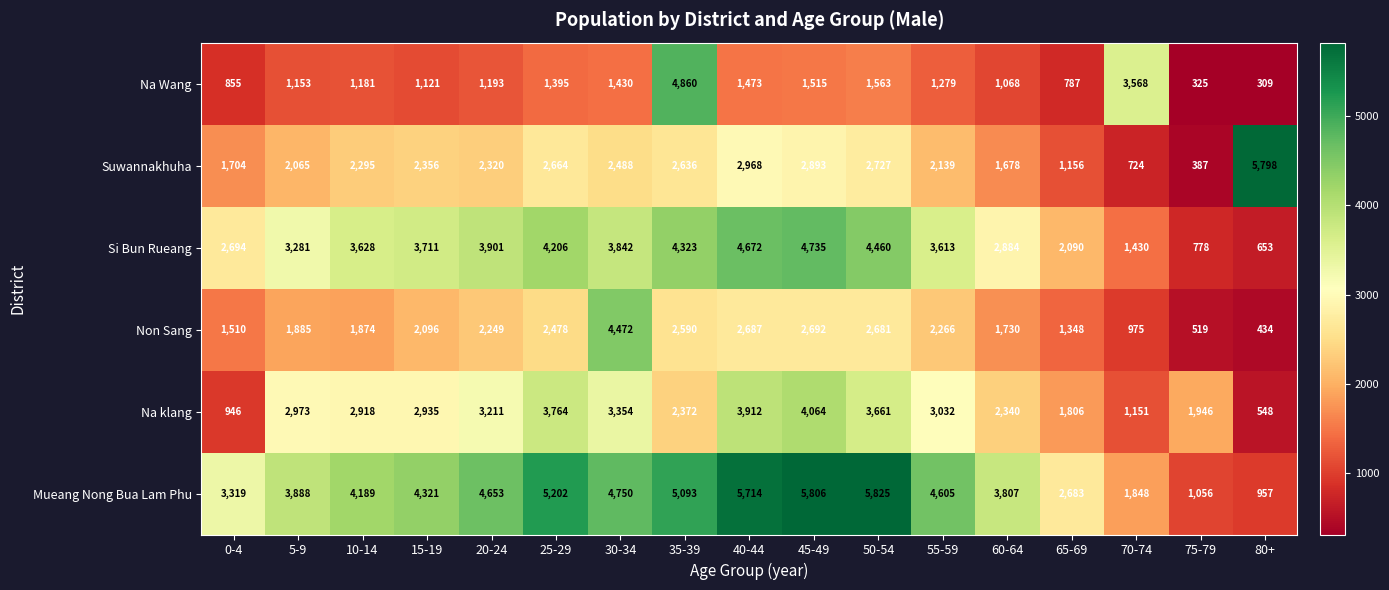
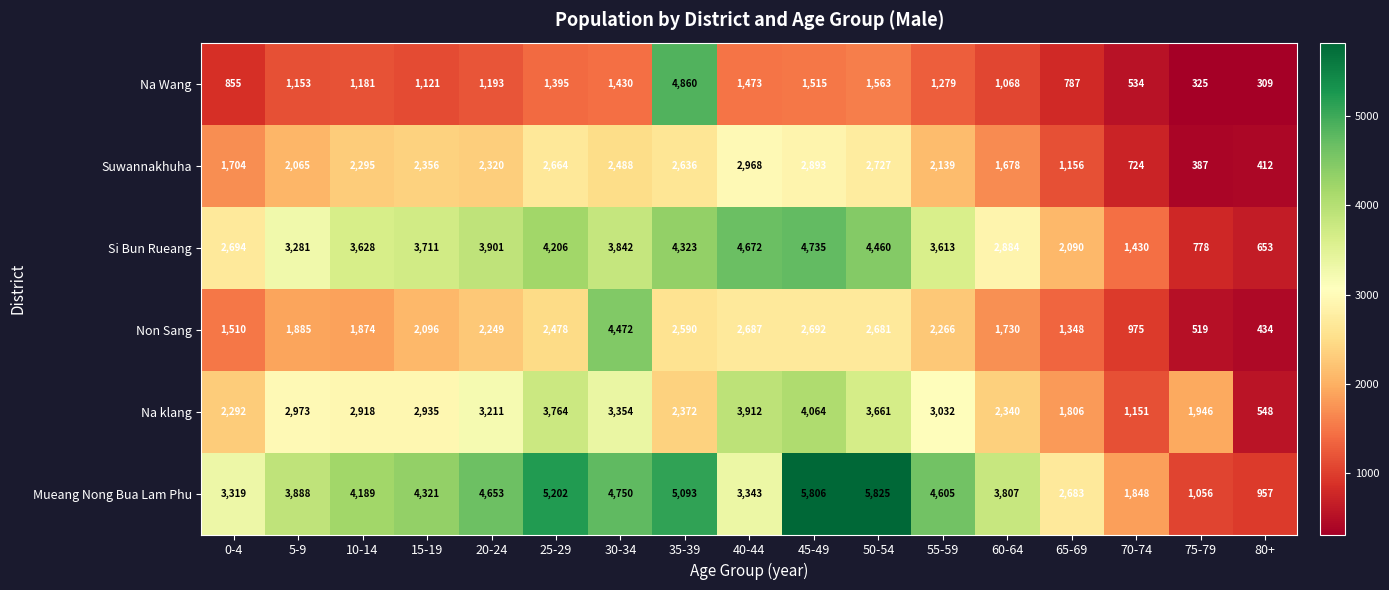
Na Wang, 70-74: 3,568 -> 534
Suwannakhuha, 80+: 5,798 -> 412
Na klang, 0-4: 946 -> 2,292
Mueang Nong Bua Lam Phu, 40-44: 5,714 -> 3,343
